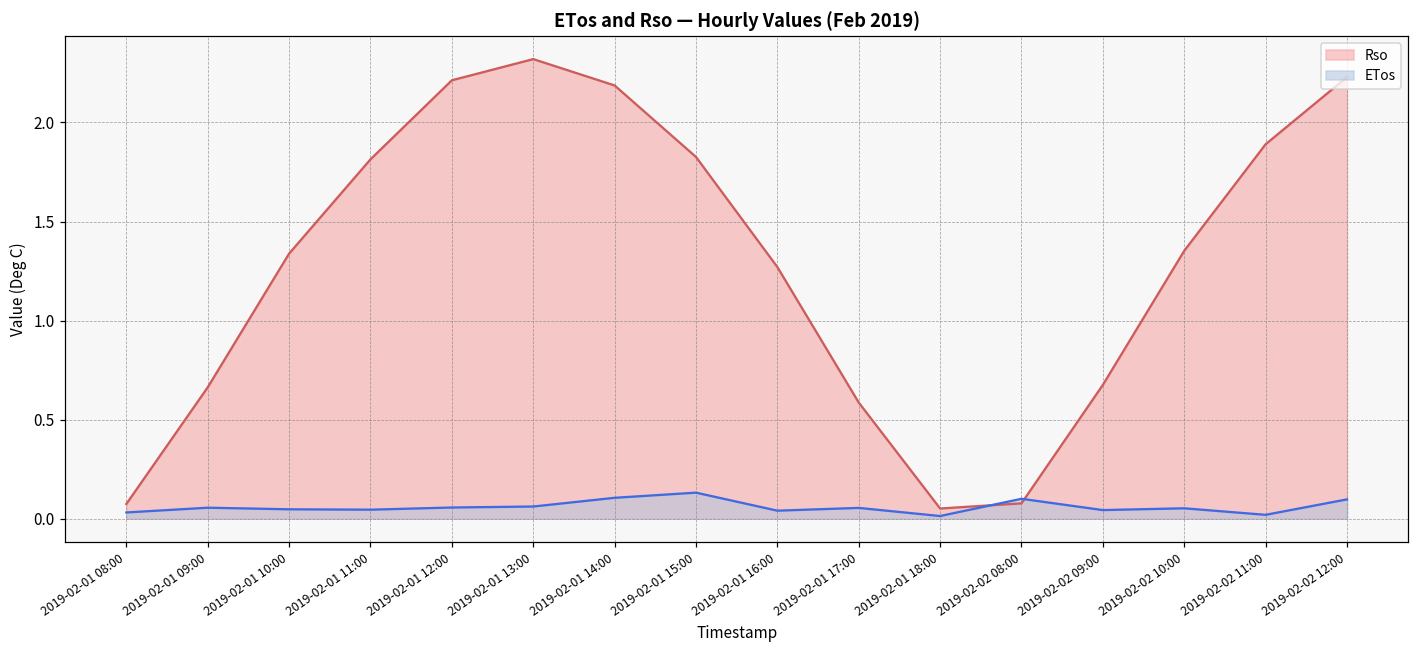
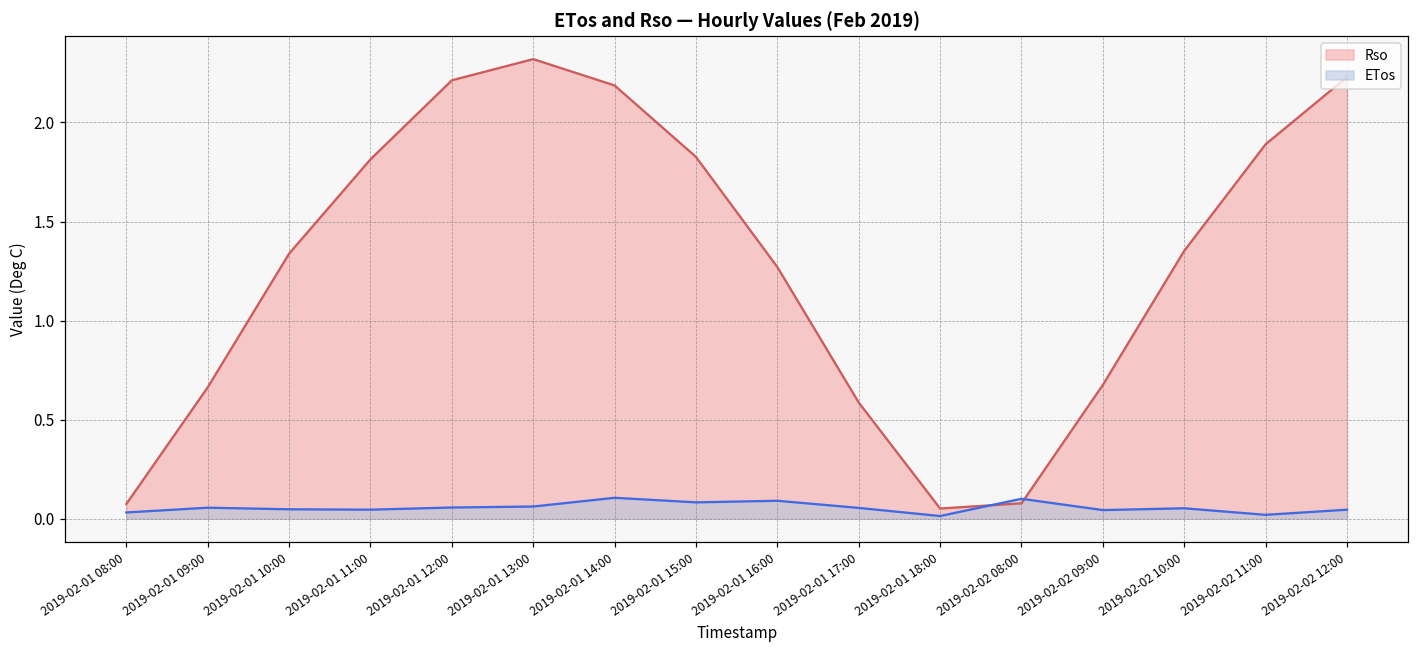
ETos, 2019-02-01 15:00: 0.13 -> 0.08
ETos, 2019-02-01 16:00: 0.04 -> 0.09
ETos, 2019-02-02 12:00: 0.10 -> 0.05
